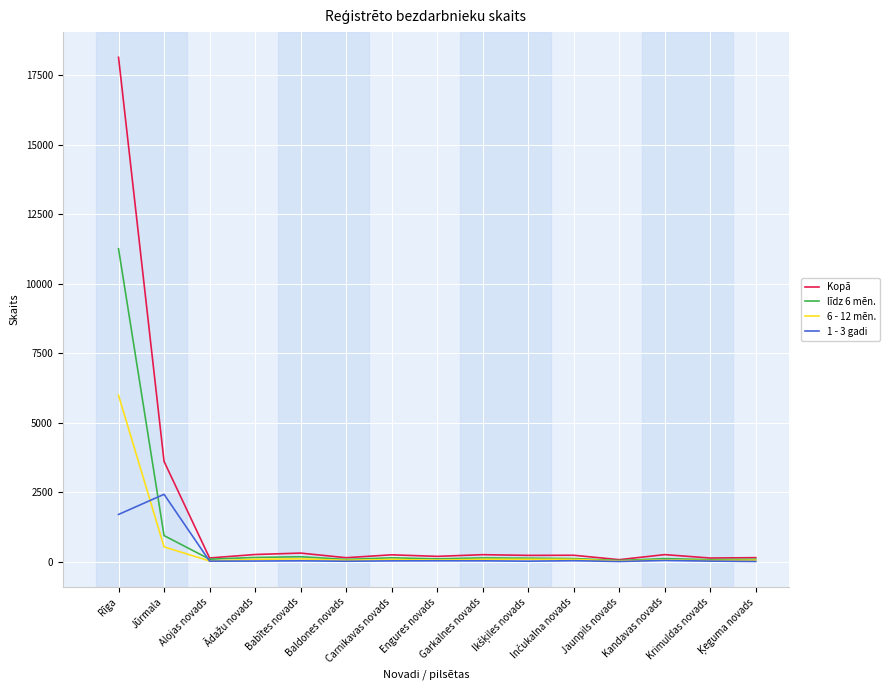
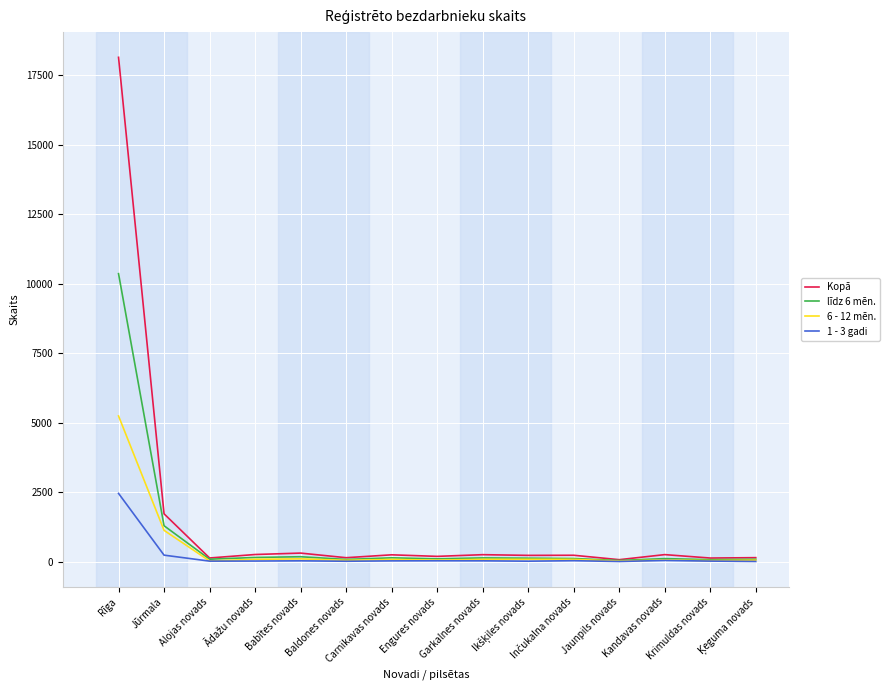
līdz 6 mēn., Rīga: 11300 -> 10400
6 - 12 mēn., Rīga: 6000 -> 5200
1 - 3 gadi, Rīga: 1700 -> 2500
Kopā, Jūrmala: 3600 -> 1700
līdz 6 mēn., Jūrmala: 900 -> 1300
6 - 12 mēn., Jūrmala: 500 -> 1100
1 - 3 gadi, Jūrmala: 2400 -> 200
